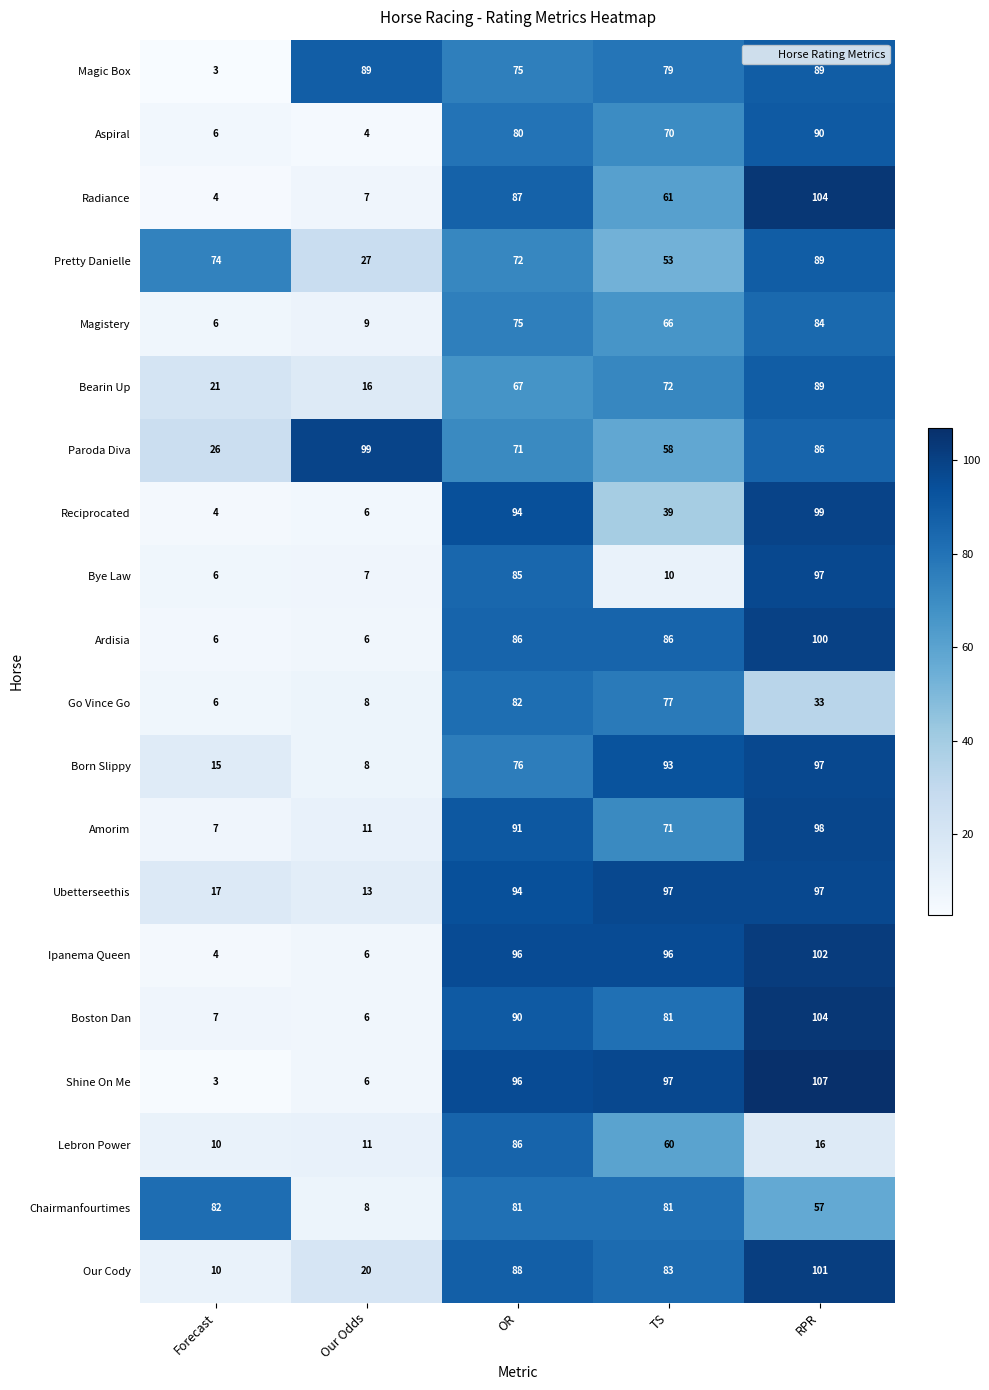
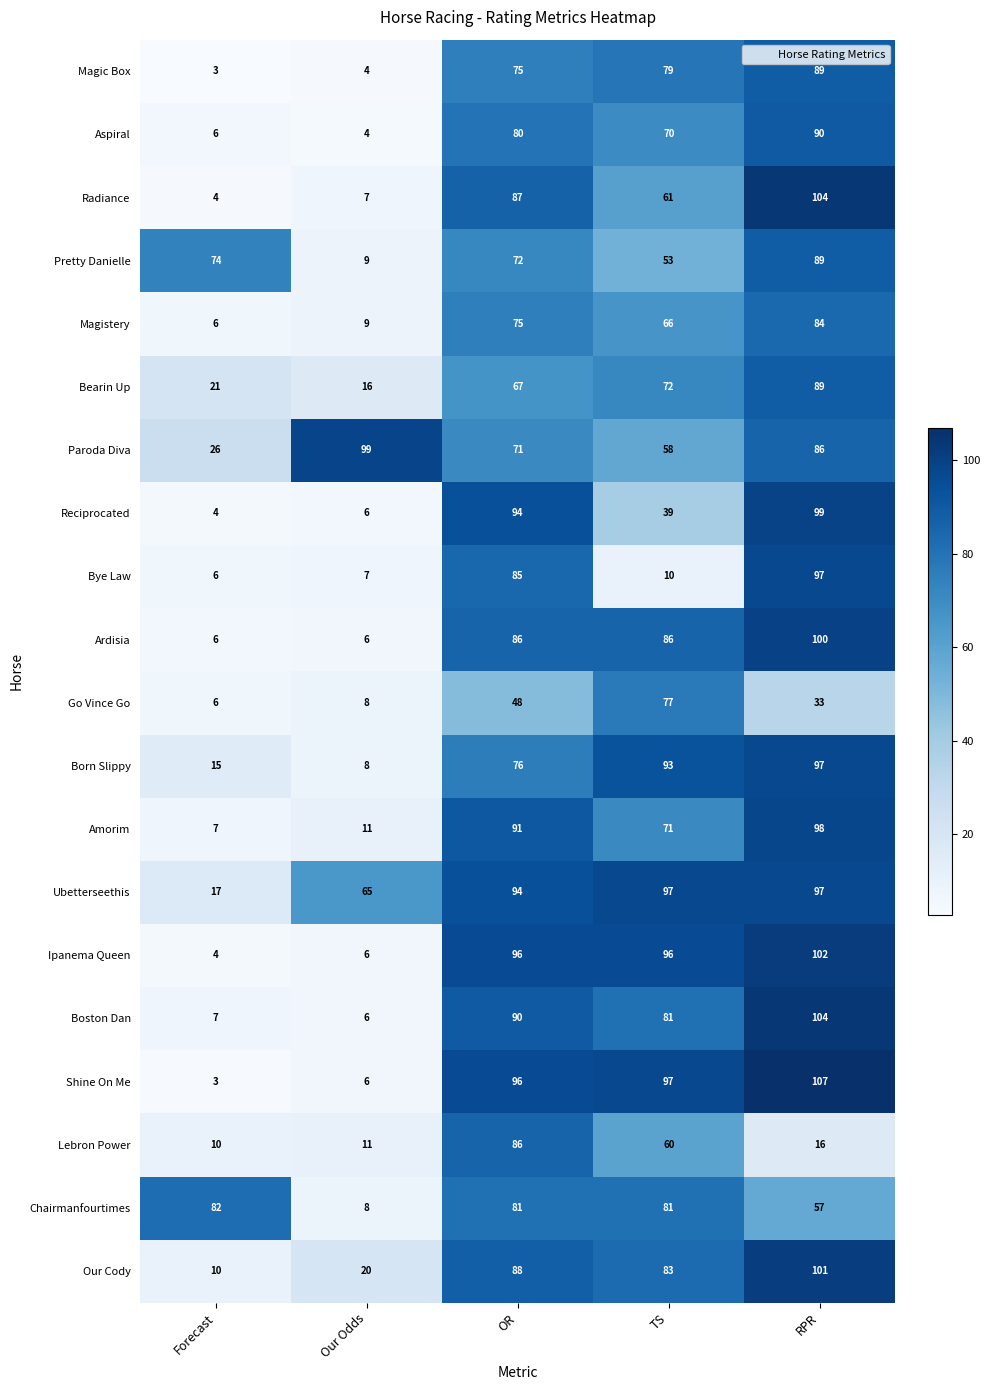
Magic Box, Our Odds: 89 -> 4
Pretty Danielle, Our Odds: 27 -> 9
Go Vince Go, OR: 82 -> 48
Ubetterseethis, Our Odds: 13 -> 65
